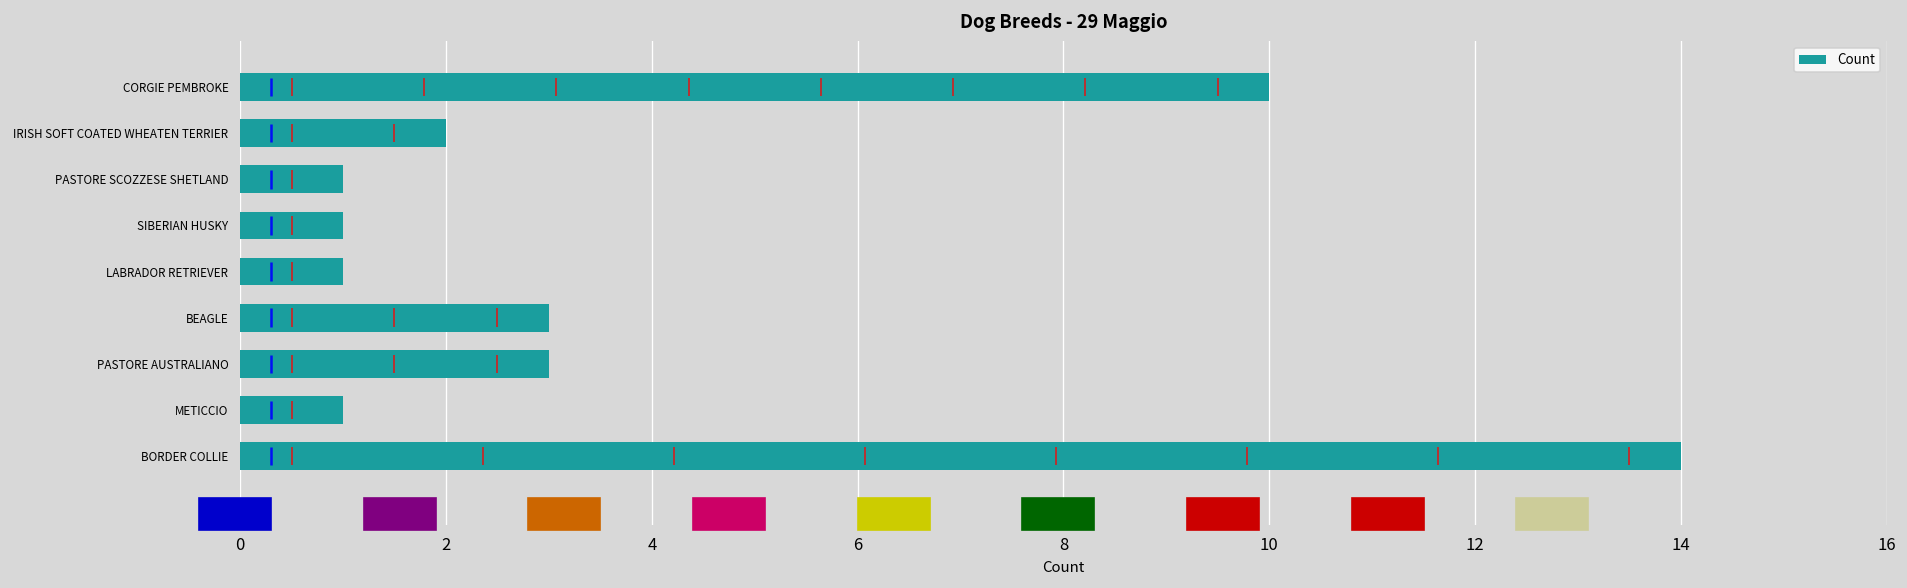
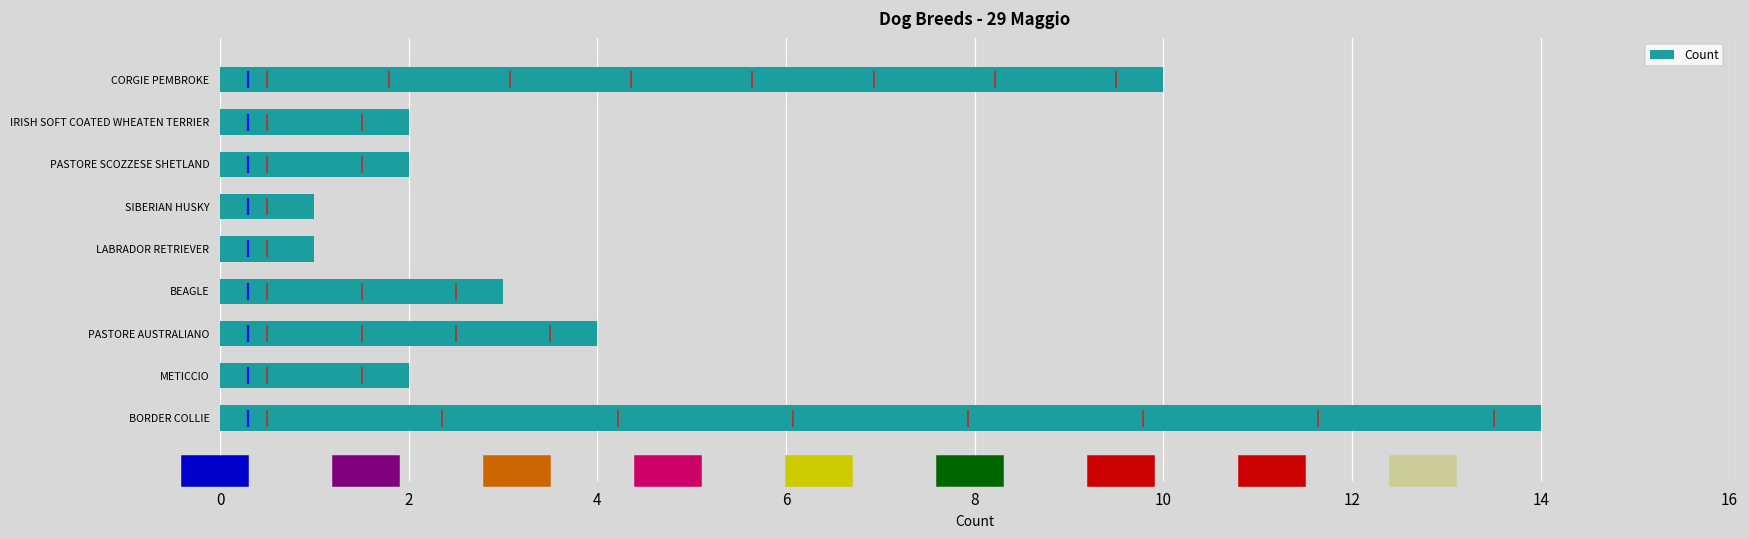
PASTORE SCOZZESE SHETLAND: 1 -> 2
PASTORE AUSTRALIANO: 3 -> 4
METICCIO: 1 -> 2
